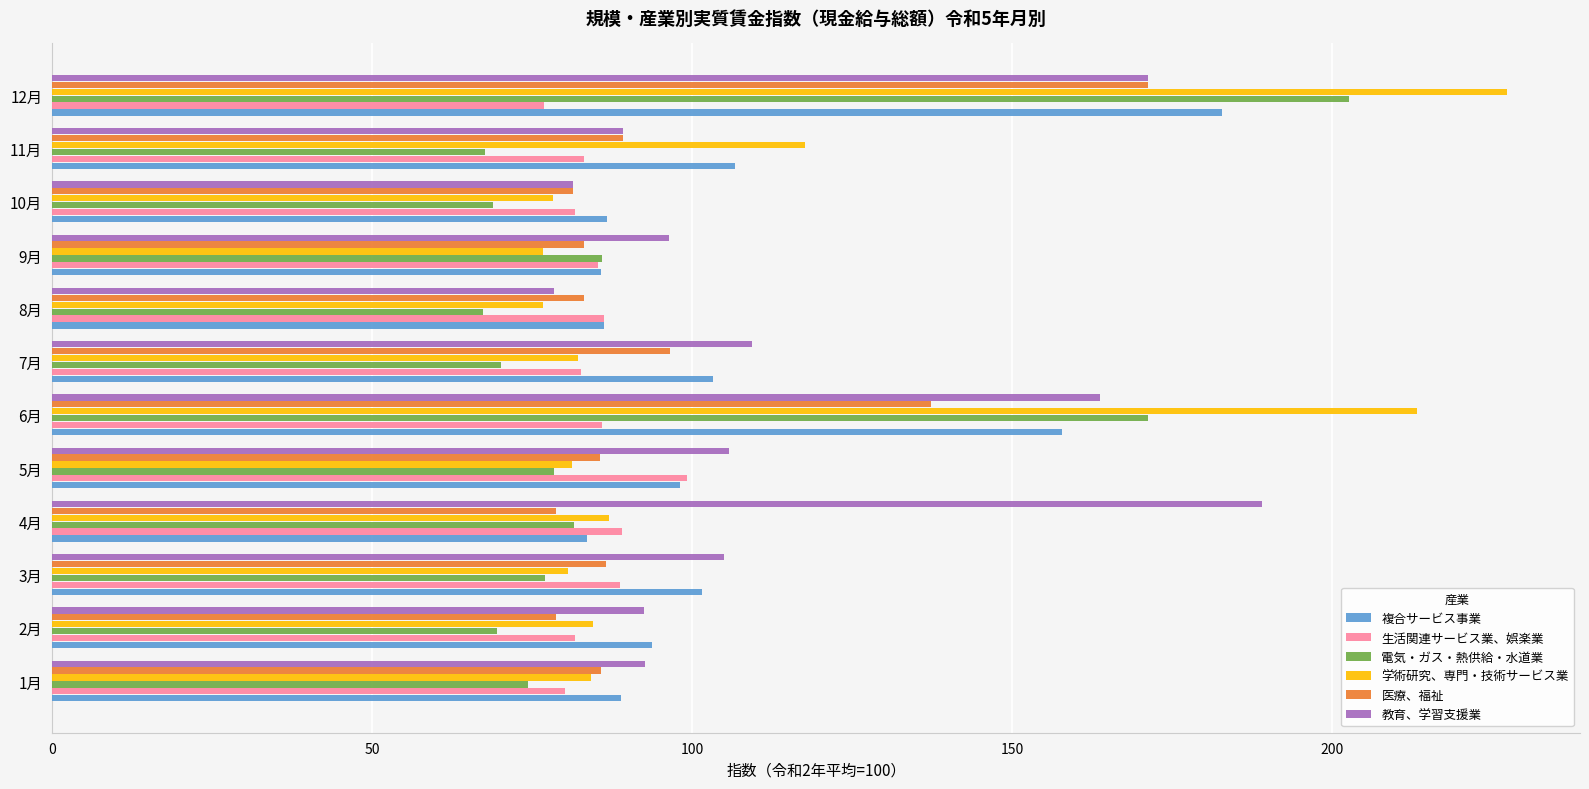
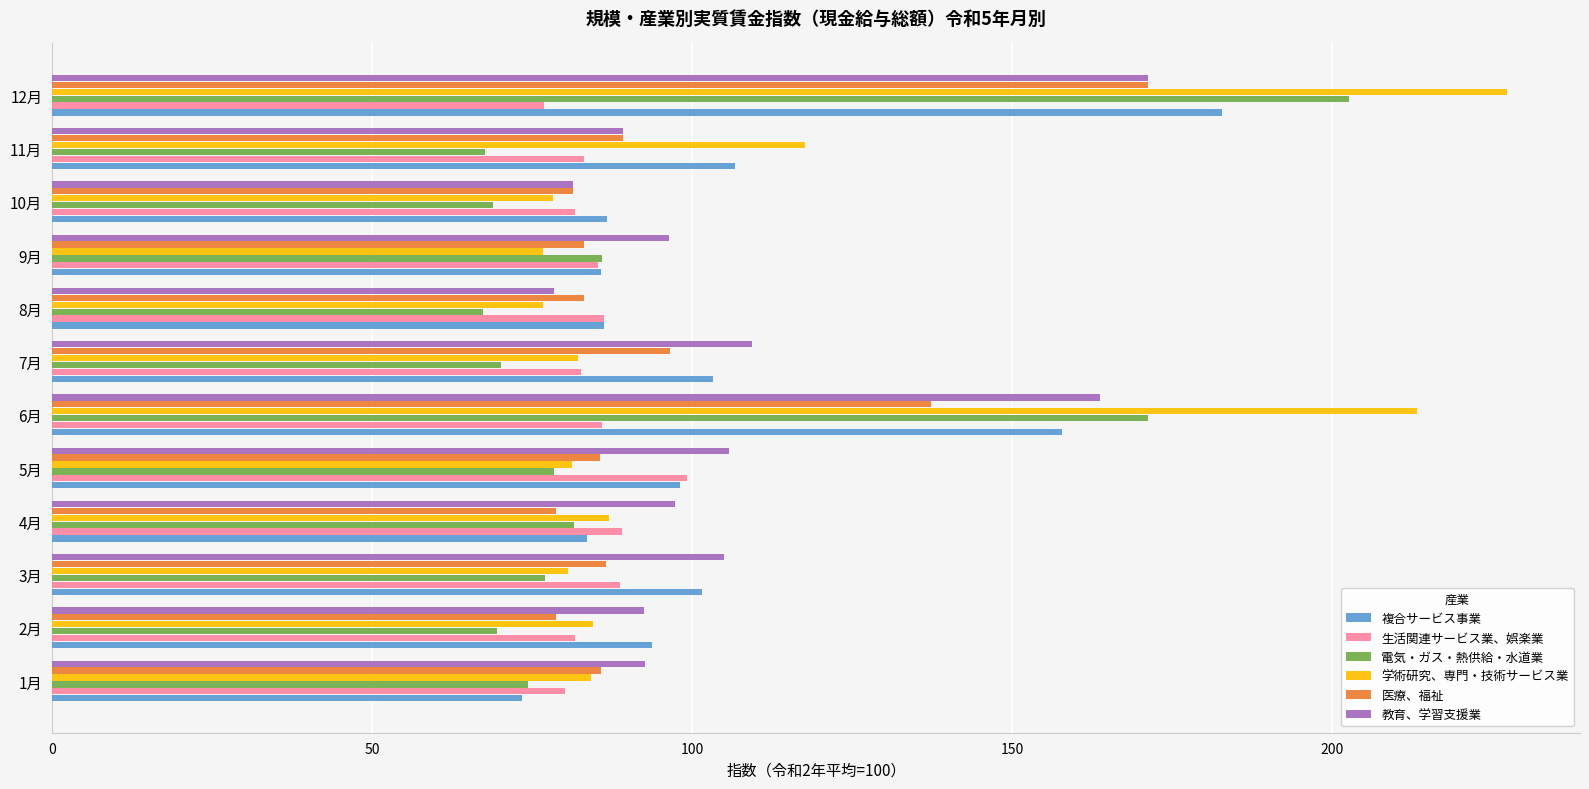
教育、学習支援業, 4月: 189 -> 97
複合サービス事業, 1月: 89 -> 74
